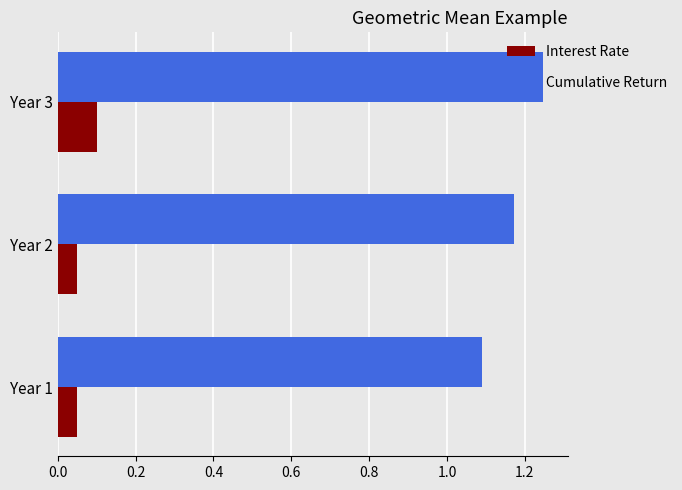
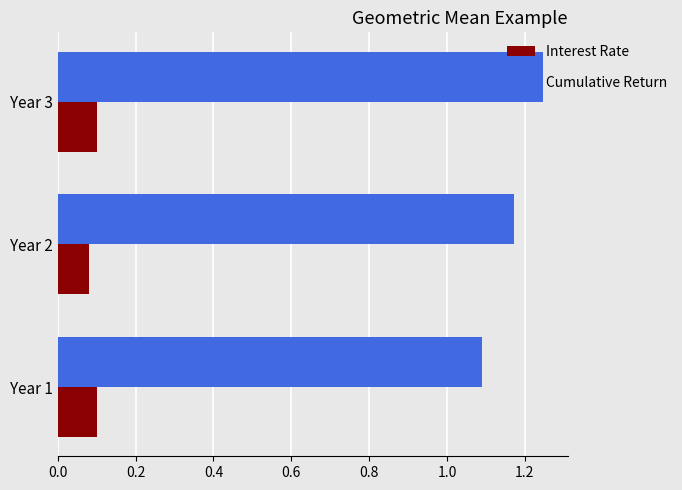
Interest Rate, Year 2: 0.05 -> 0.08
Interest Rate, Year 1: 0.05 -> 0.10
